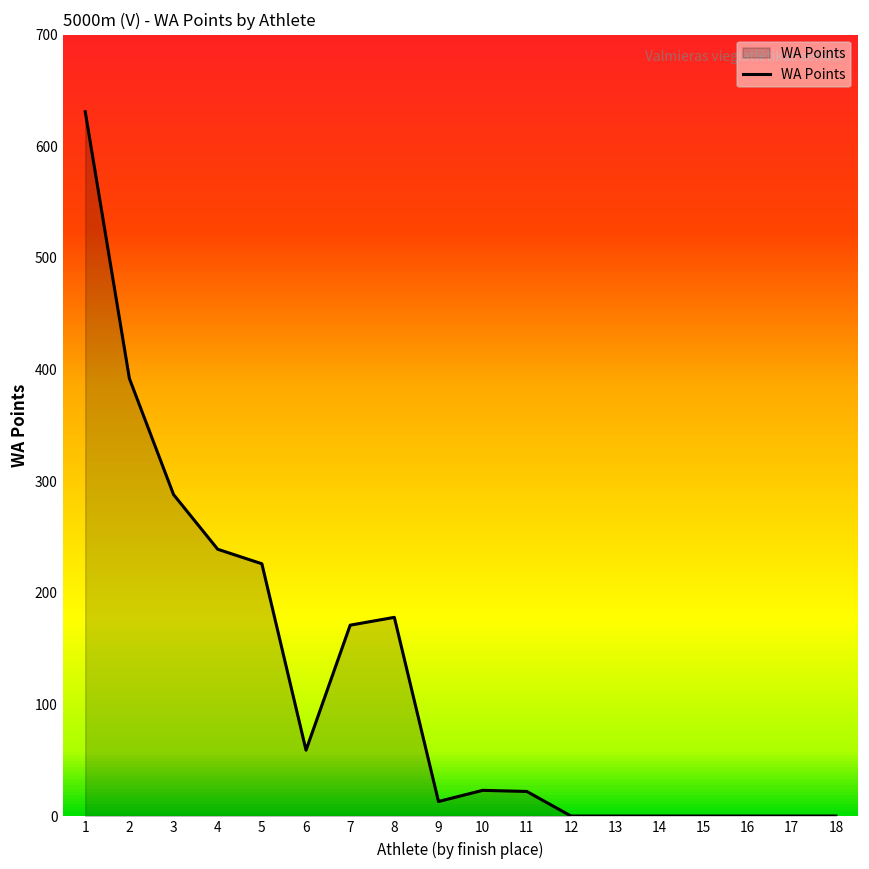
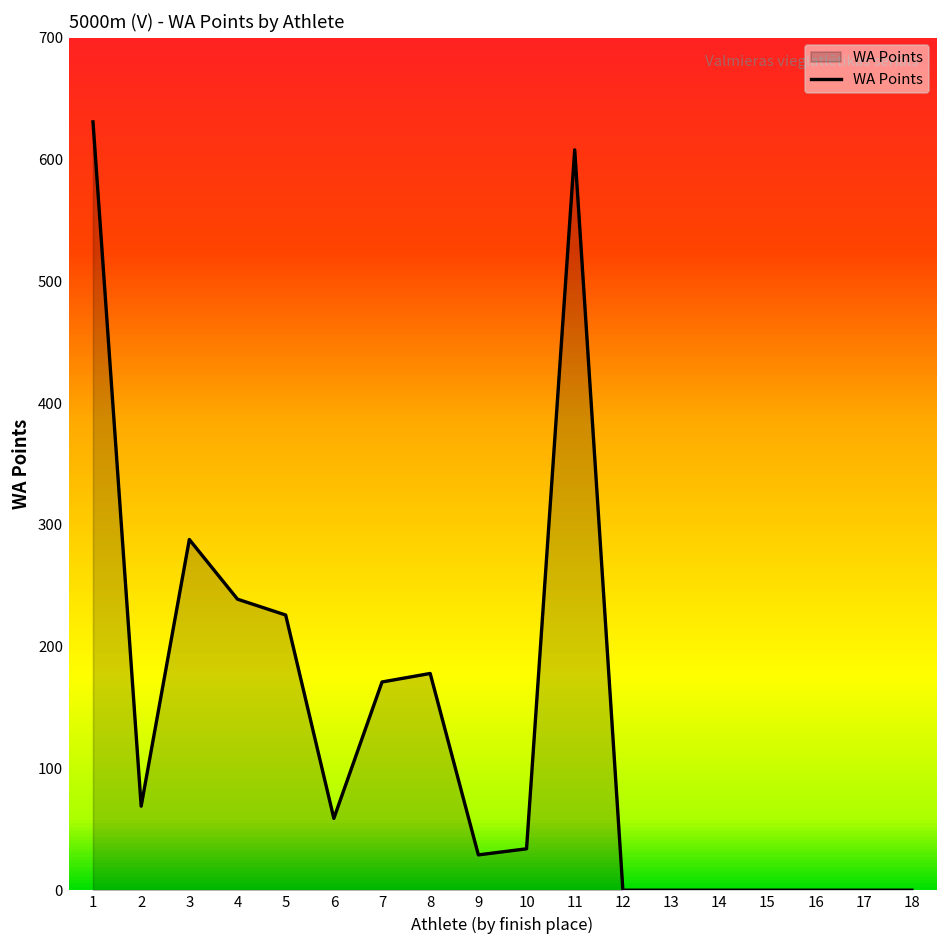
2: 392 -> 69
9: 13 -> 29
10: 23 -> 34
11: 22 -> 608
